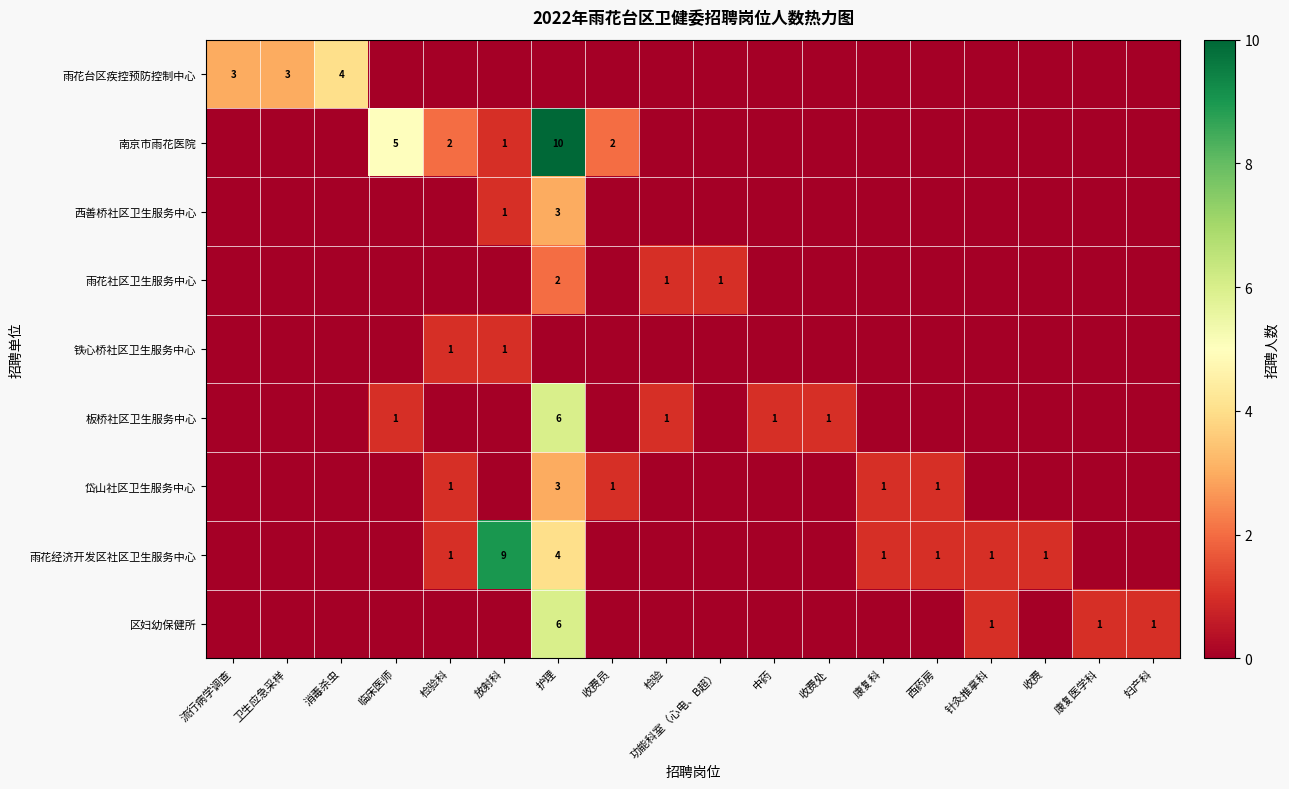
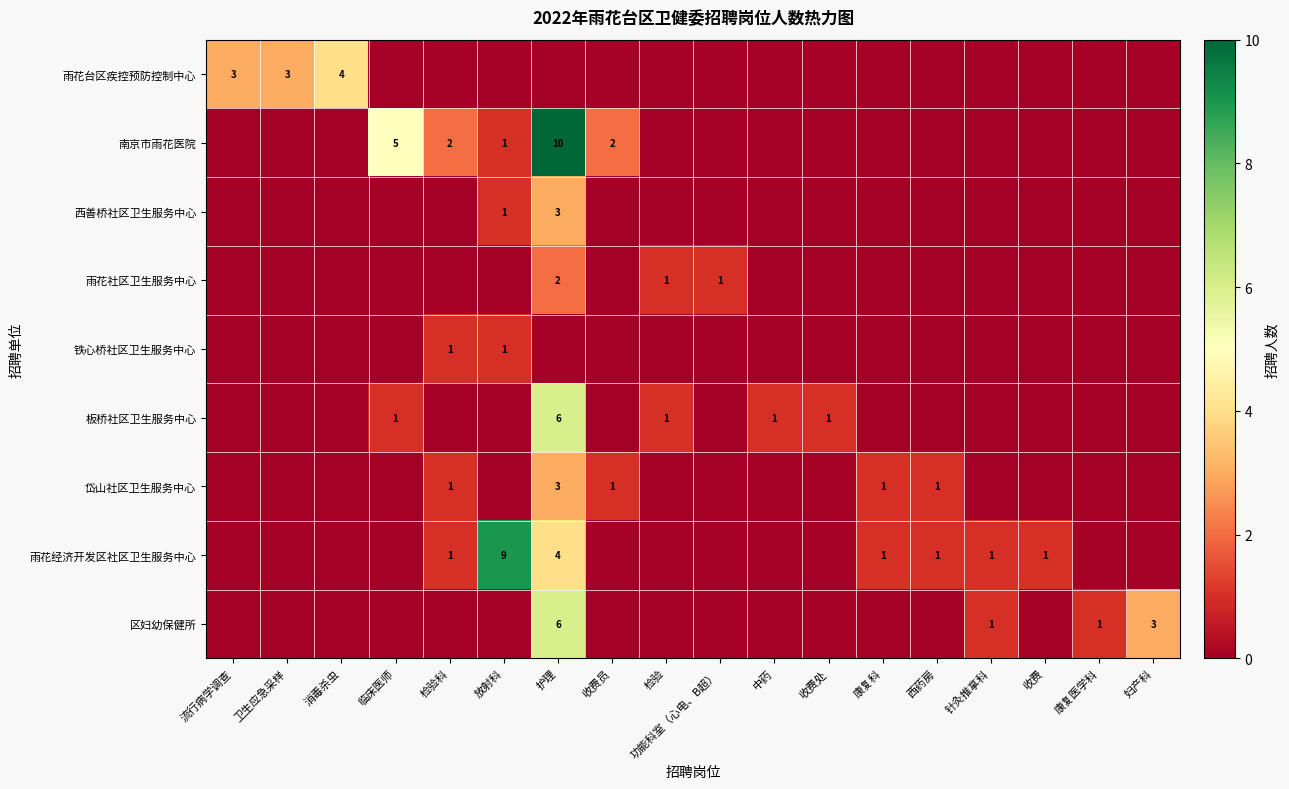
区妇幼保健所, 妇产科: 1 -> 3
